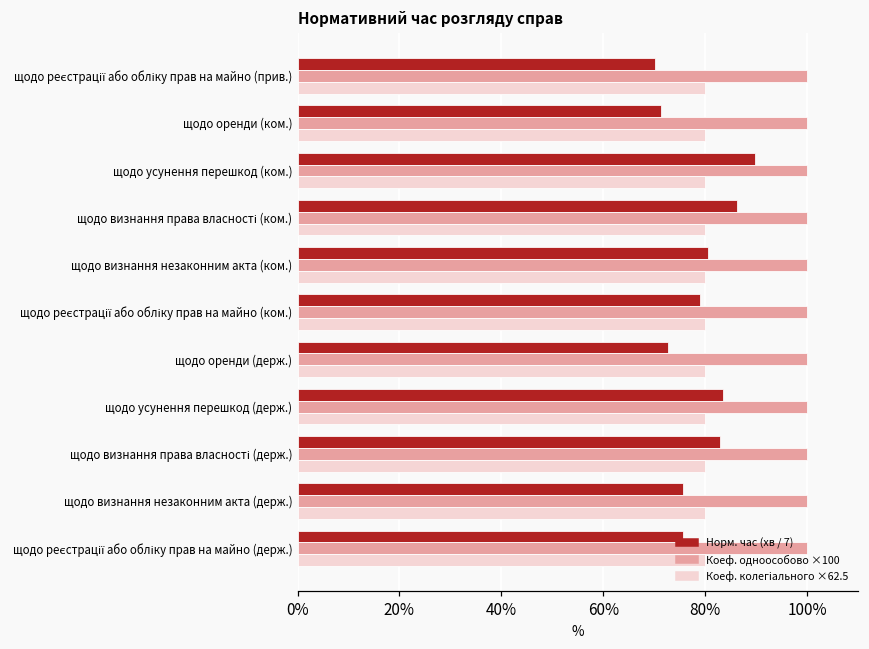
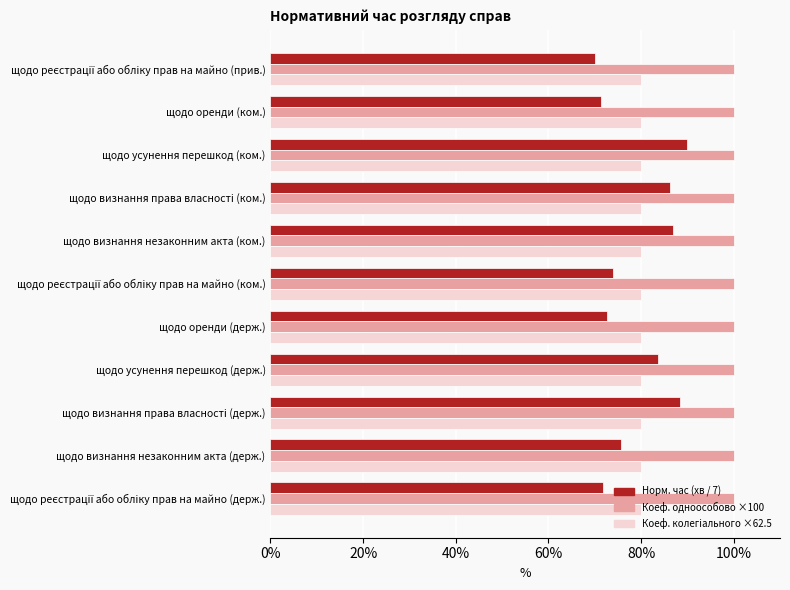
Норм. час (хв / 7), щодо визнання незаконним акта (ком.): 81% -> 87%
Норм. час (хв / 7), щодо реєстрації або обліку прав на майно (ком.): 79% -> 74%
Норм. час (хв / 7), щодо визнання права власності (держ.): 83% -> 88%
Норм. час (хв / 7), щодо реєстрації або обліку прав на майно (держ.): 76% -> 72%
